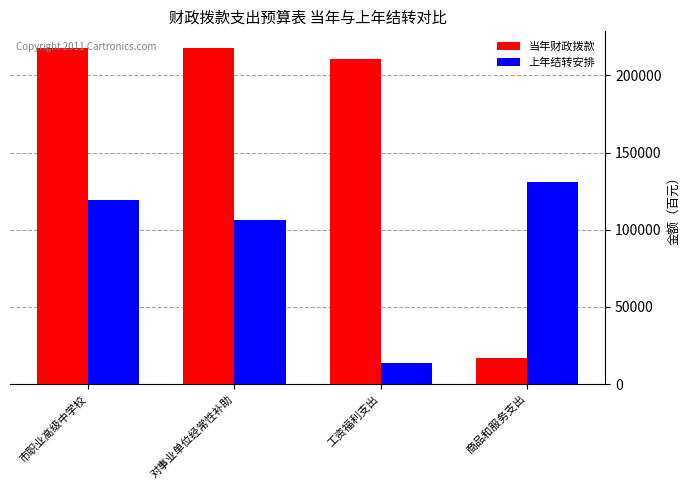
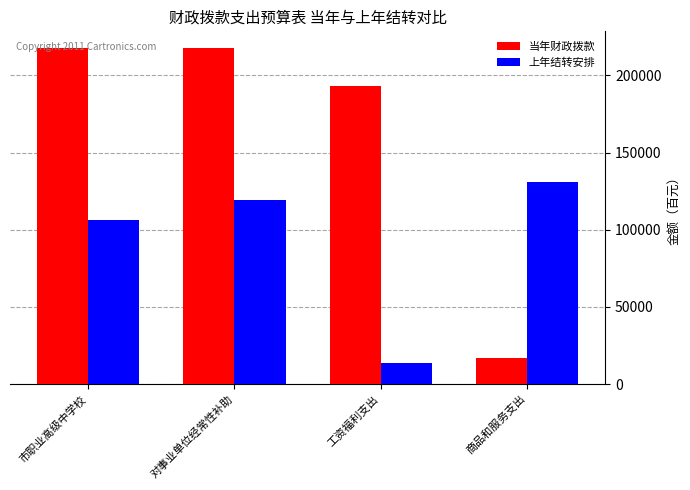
上年结转安排, 市职业高级中学校: 119000 -> 106000
上年结转安排, 对事业单位经常性补助: 106000 -> 119000
当年财政拨款, 工资福利支出: 211000 -> 193000
